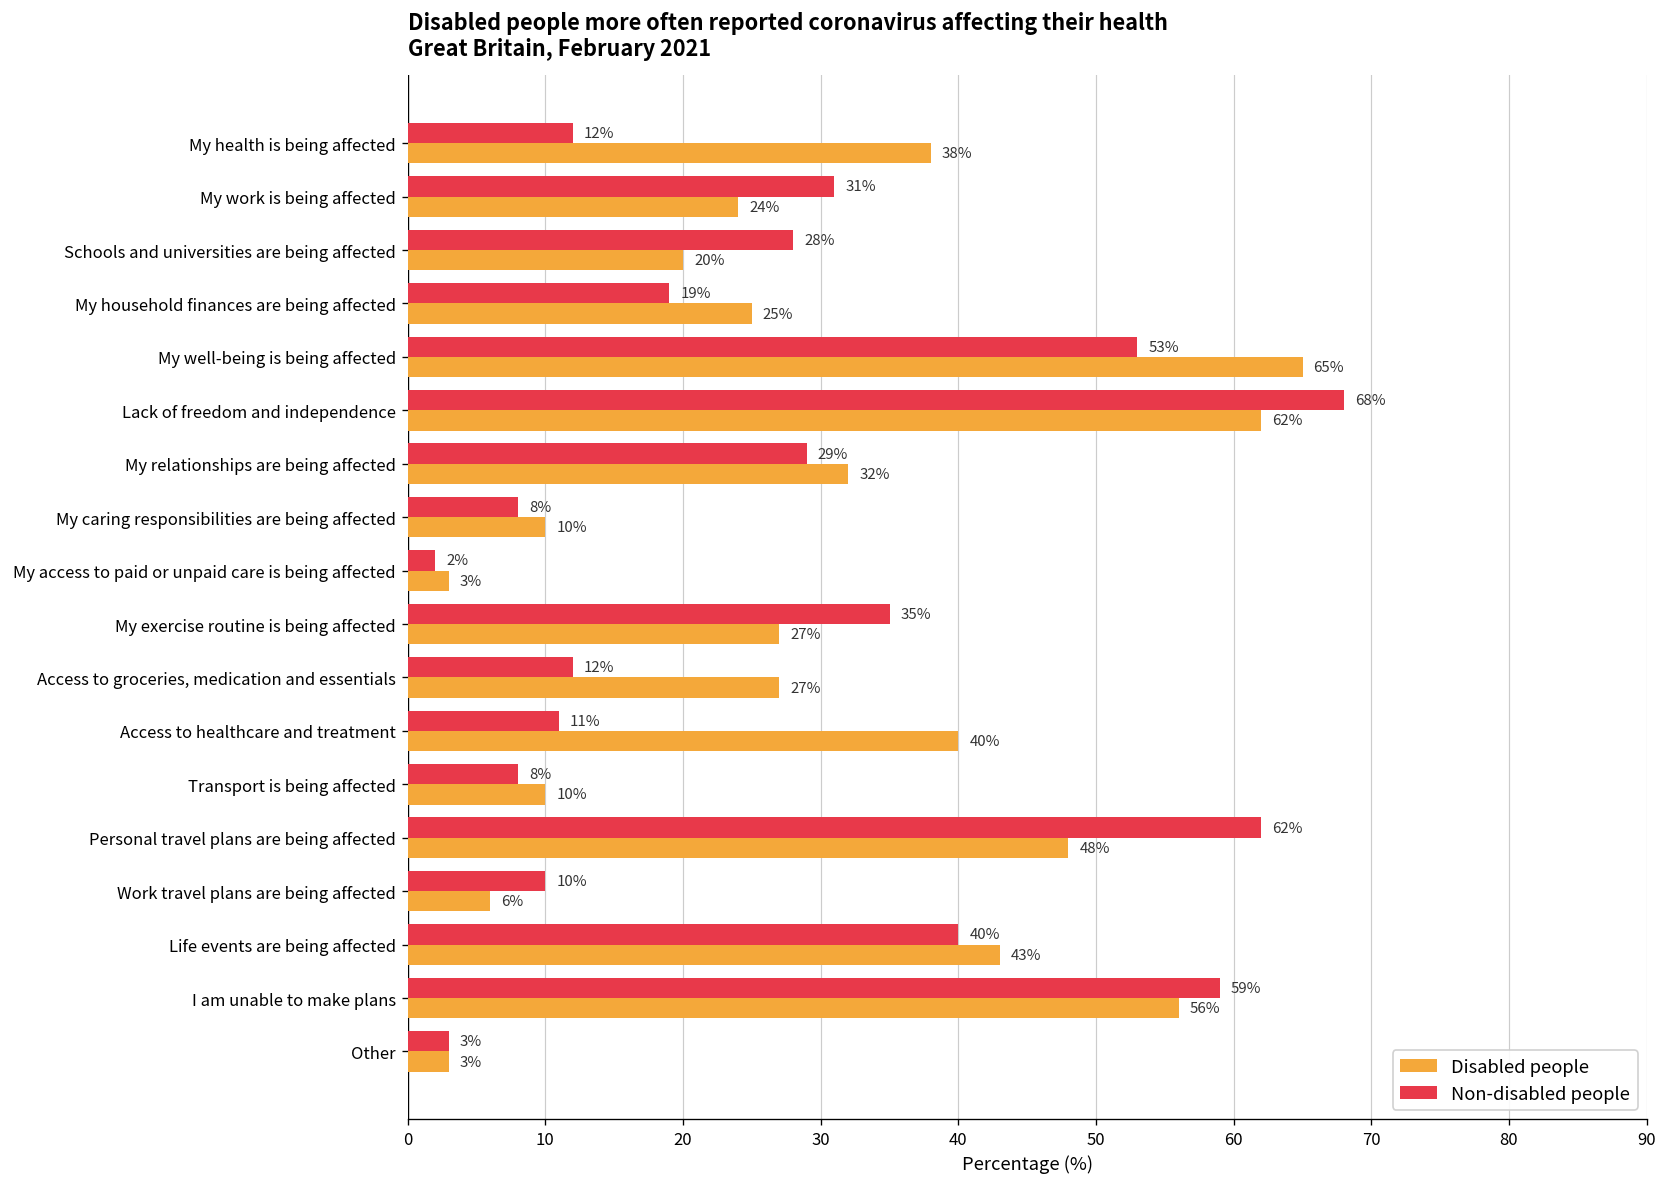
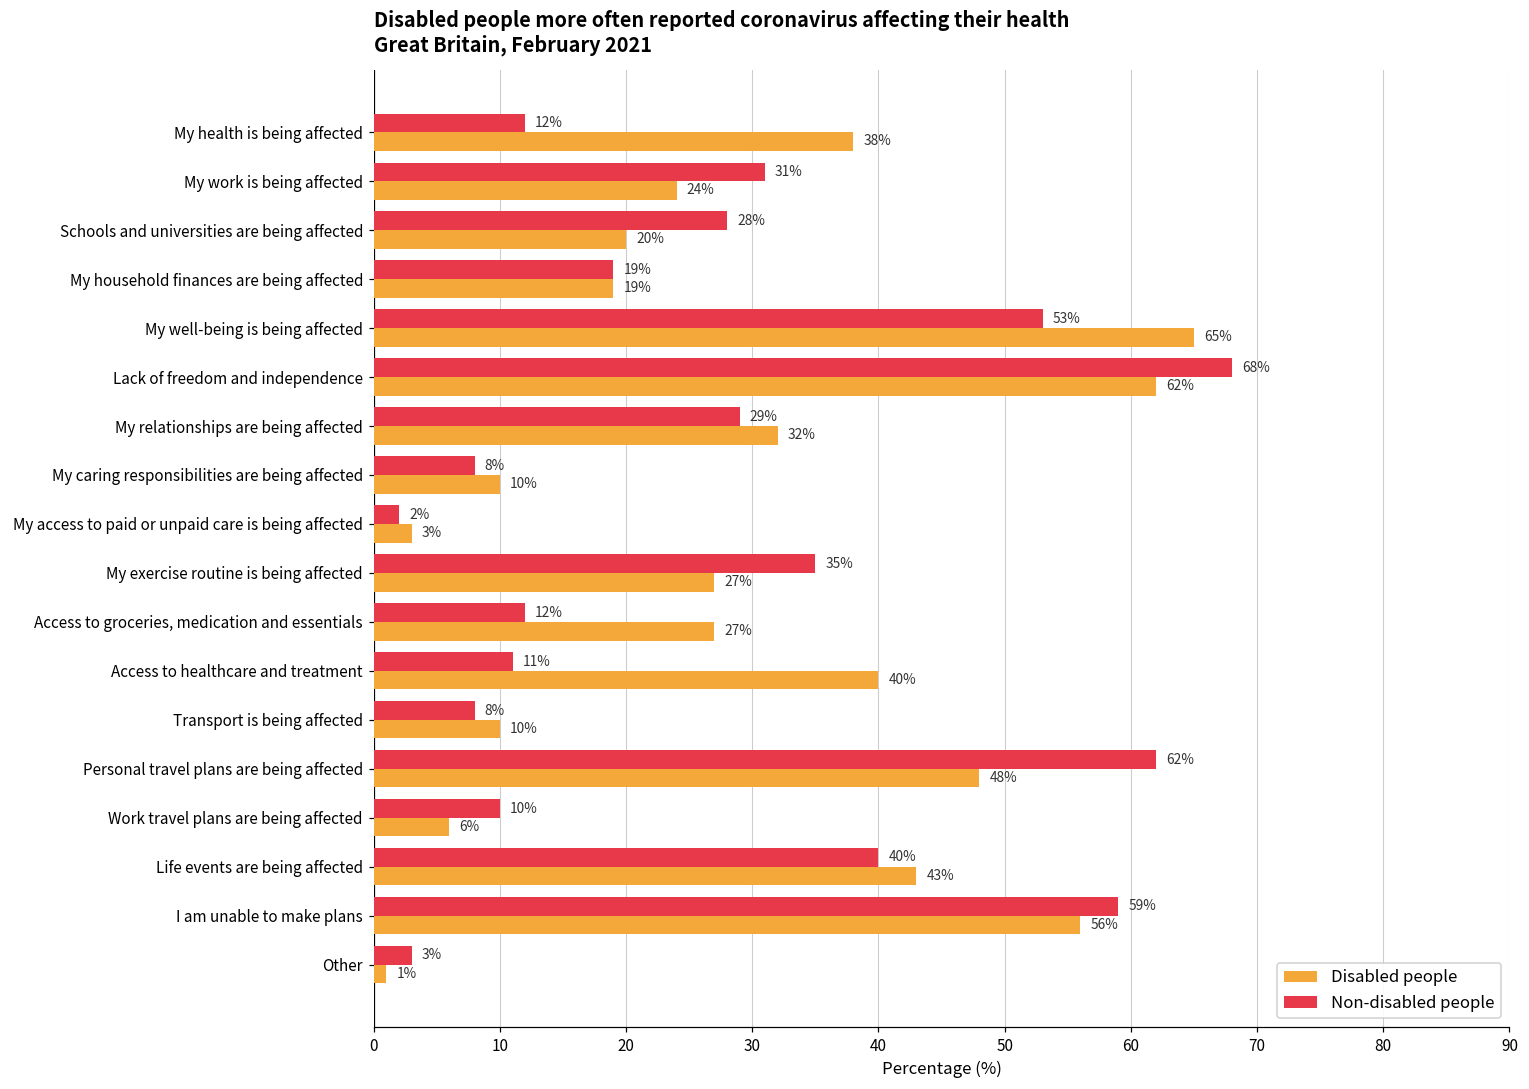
Disabled people, My household finances are being affected: 25% -> 19%
Disabled people, Other: 3% -> 1%
